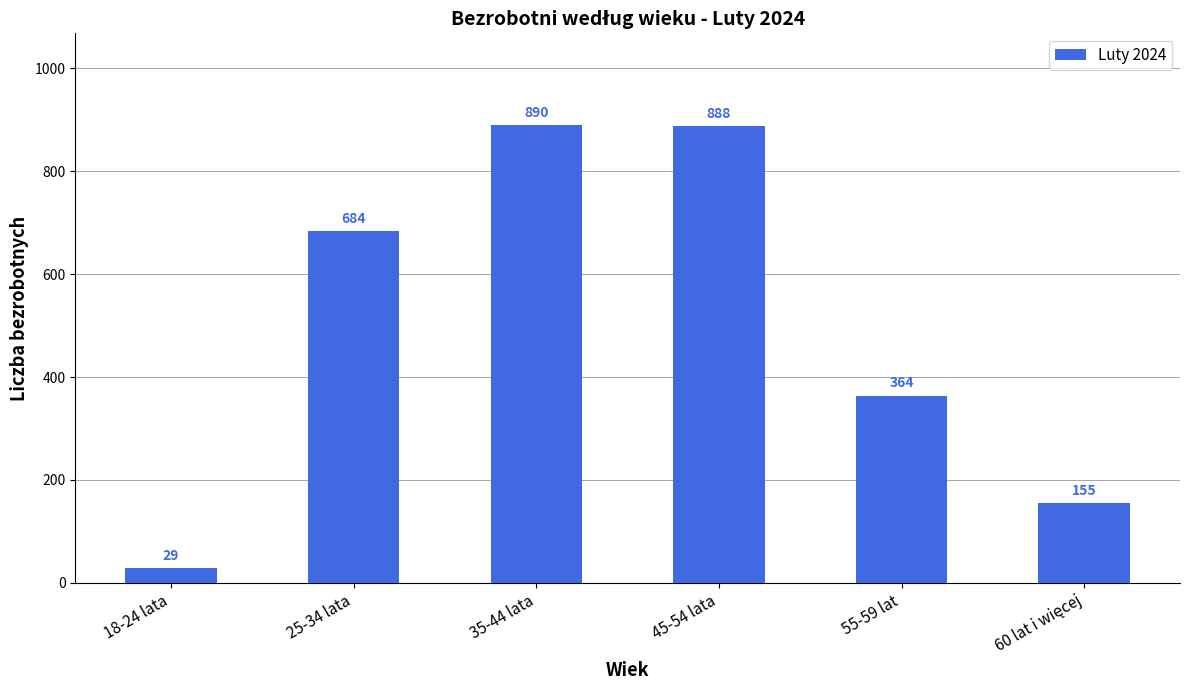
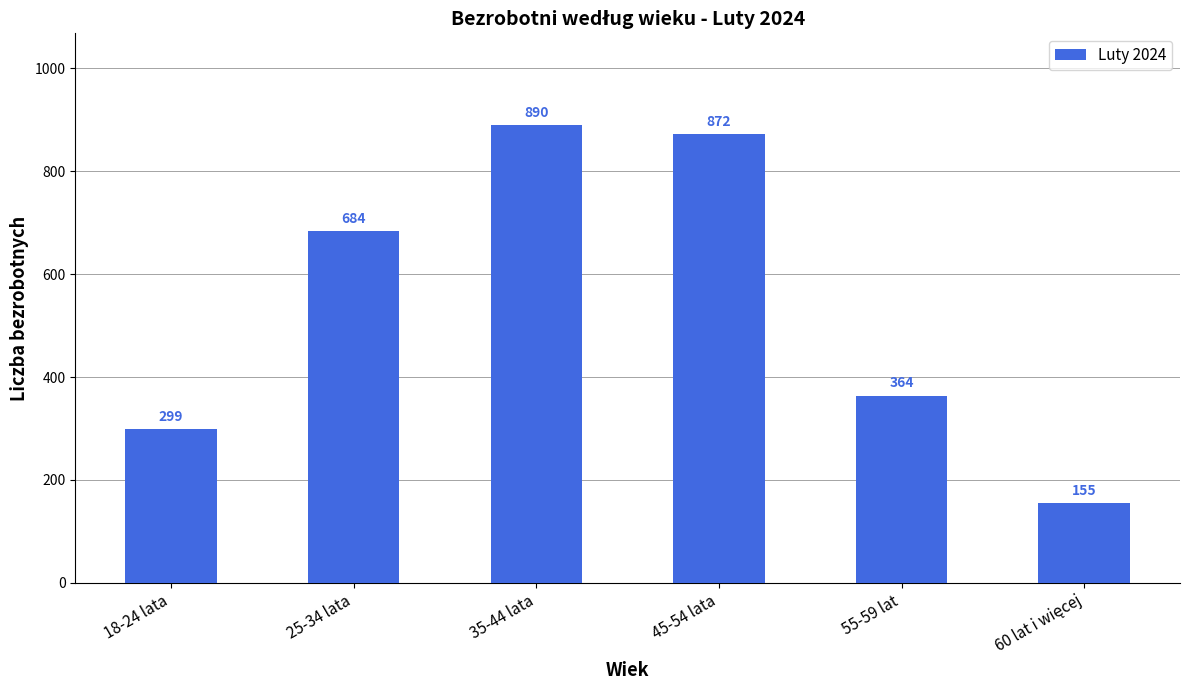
18-24 lata: 29 -> 299
45-54 lata: 888 -> 872
